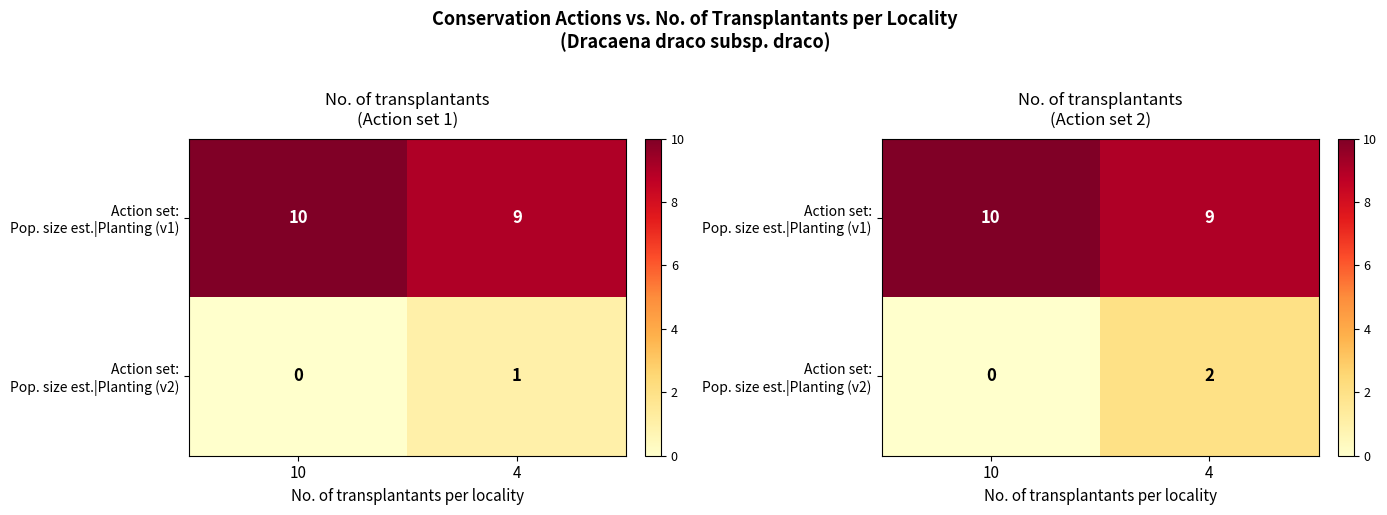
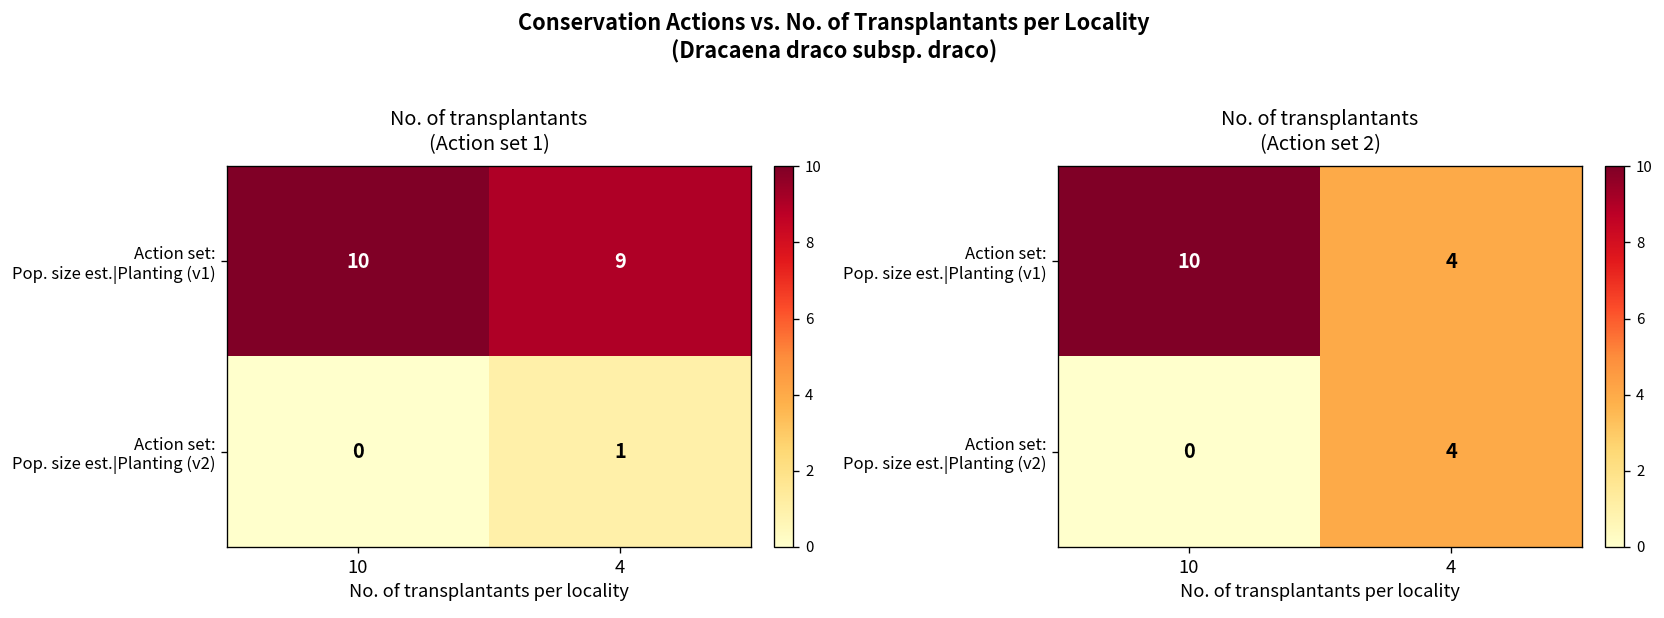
No. of transplantants (Action set 2), Action set: Pop. size est.|Planting (v1), 4: 9 -> 4
No. of transplantants (Action set 2), Action set: Pop. size est.|Planting (v2), 4: 2 -> 4
